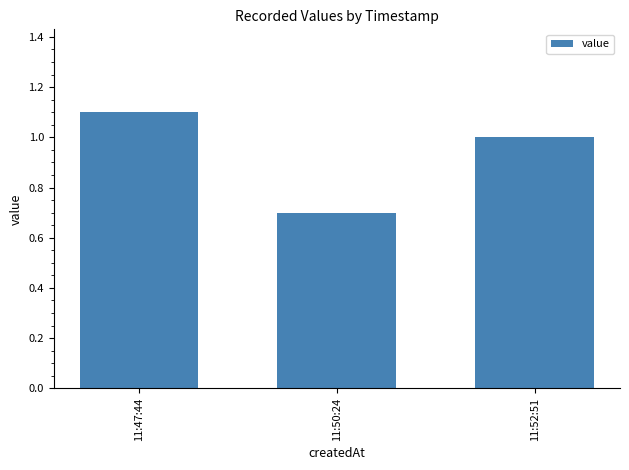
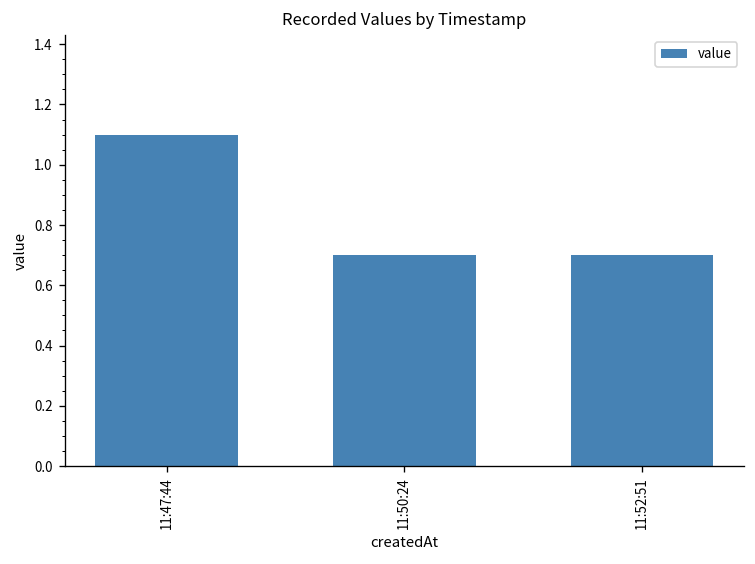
11:52:51: 1.0 -> 0.7
